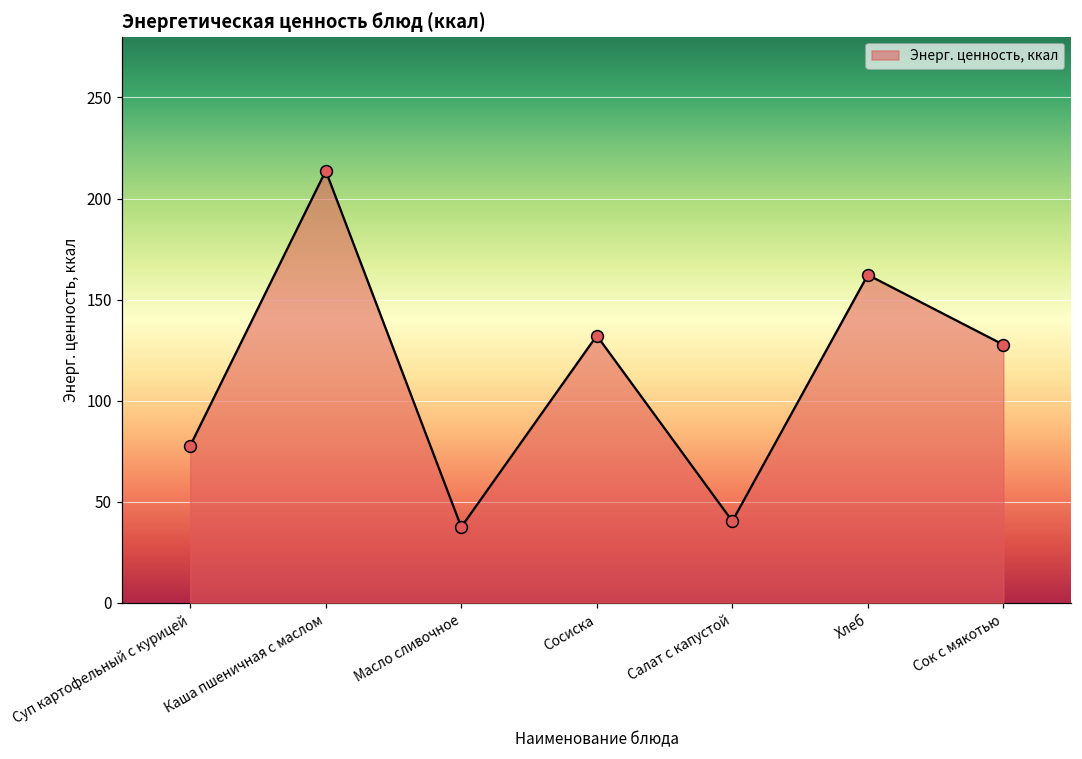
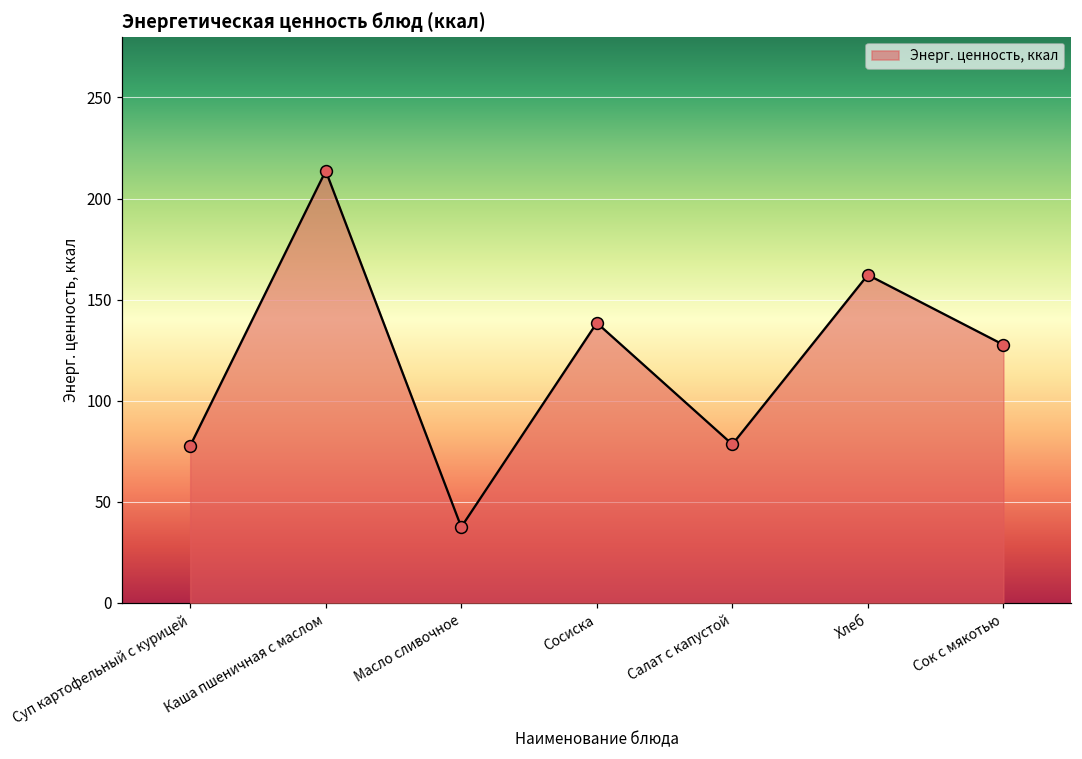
Сосиска: 132 -> 139
Салат с капустой: 40 -> 78
